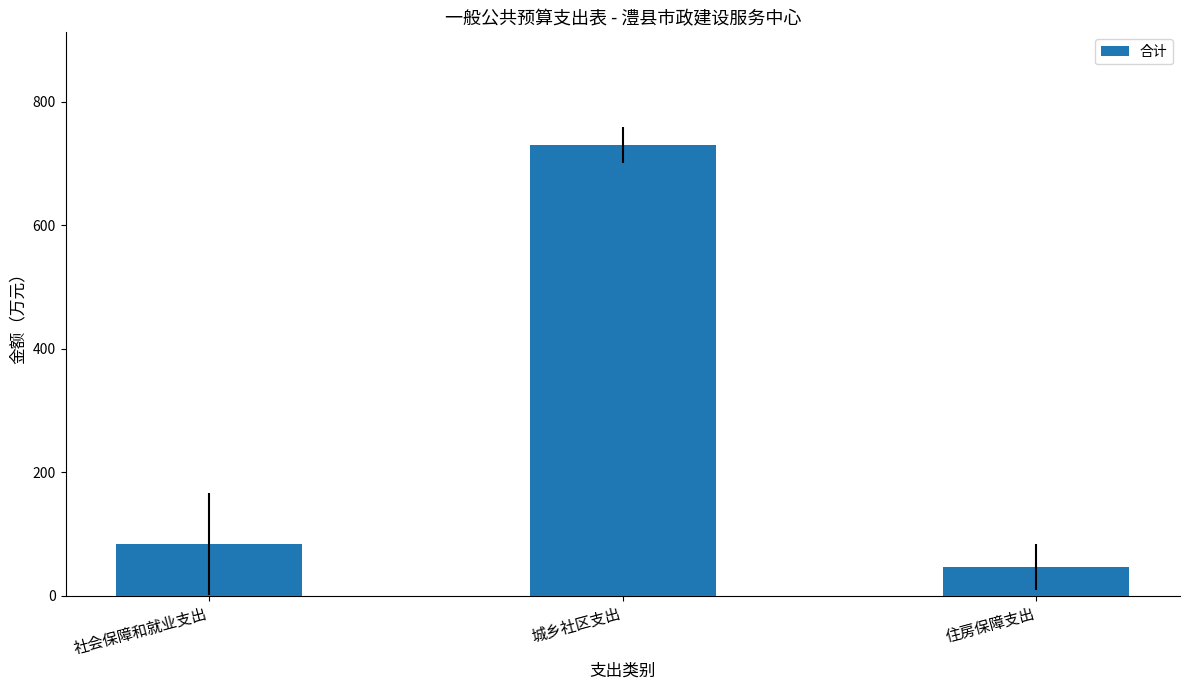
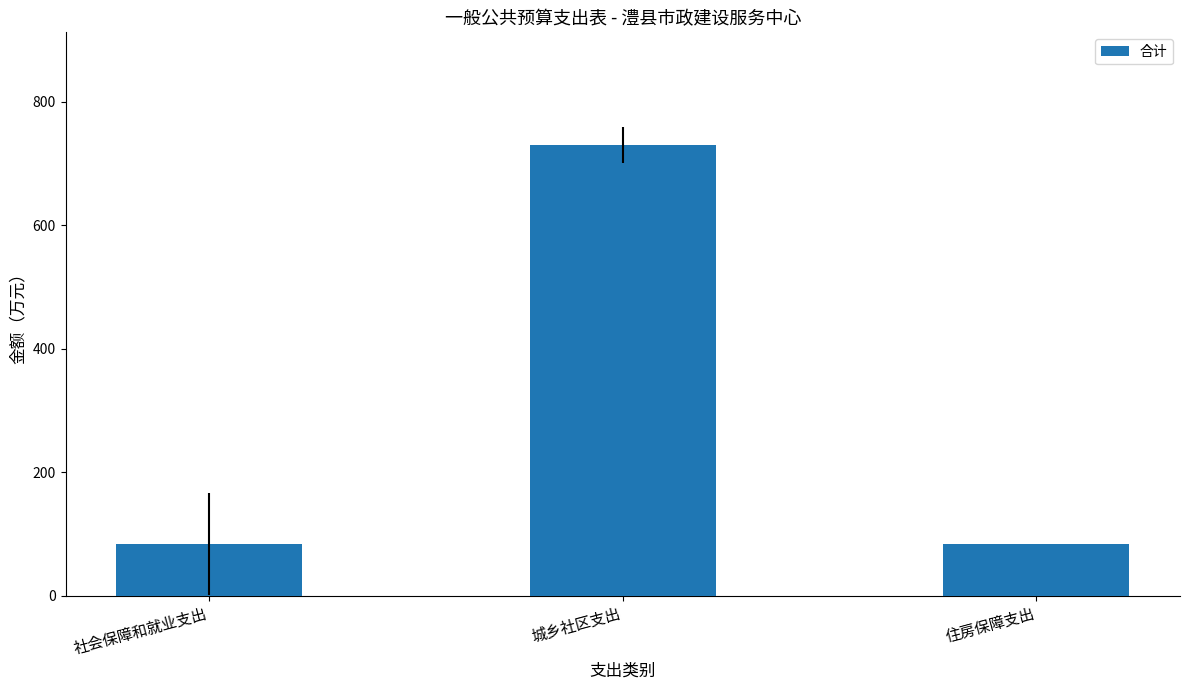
住房保障支出: 50 -> 80
